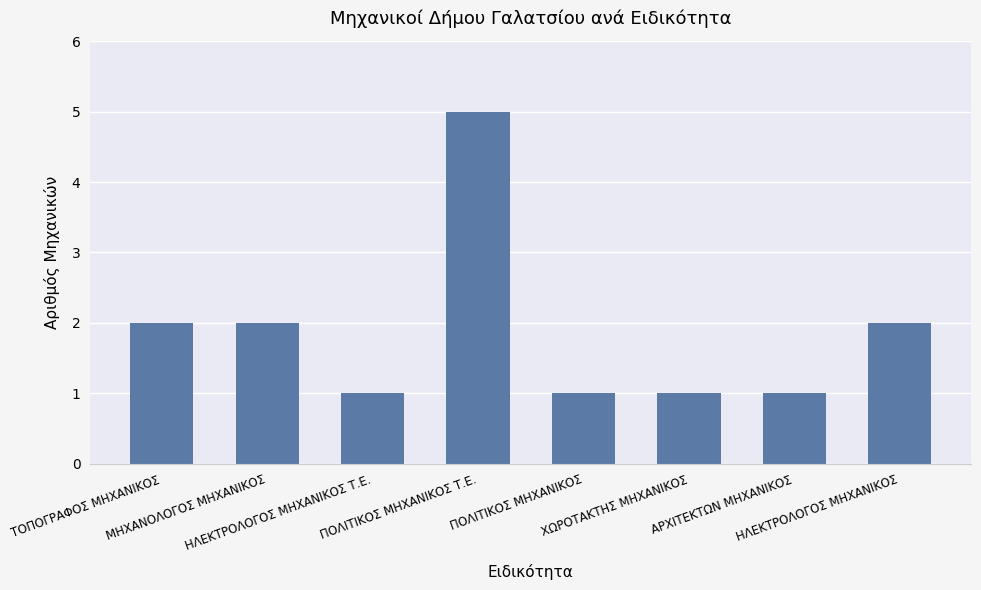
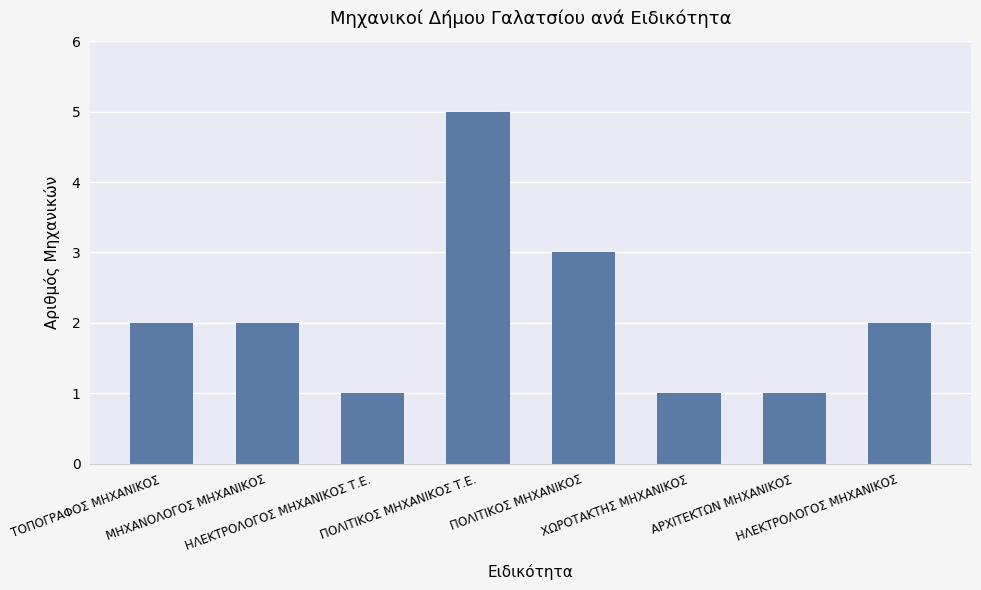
ΠΟΛΙΤΙΚΟΣ ΜΗΧΑΝΙΚΟΣ: 1 -> 3
